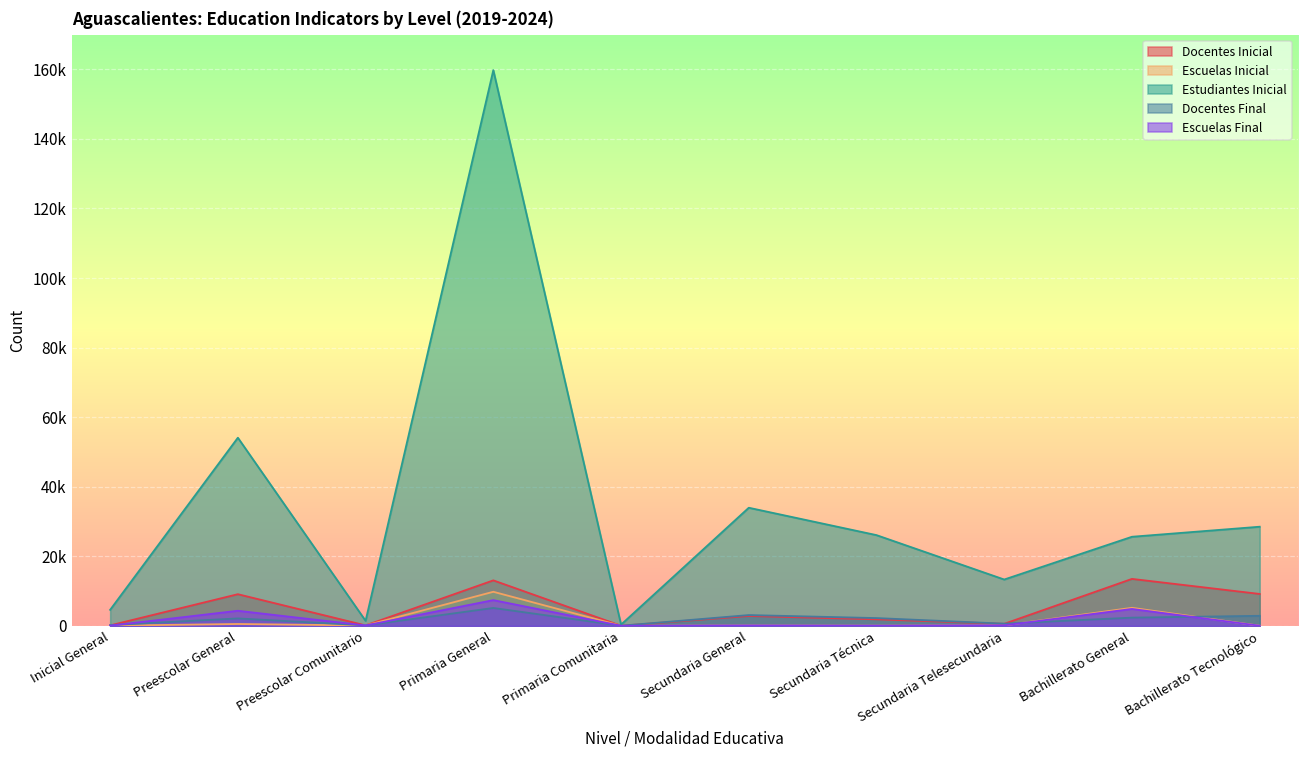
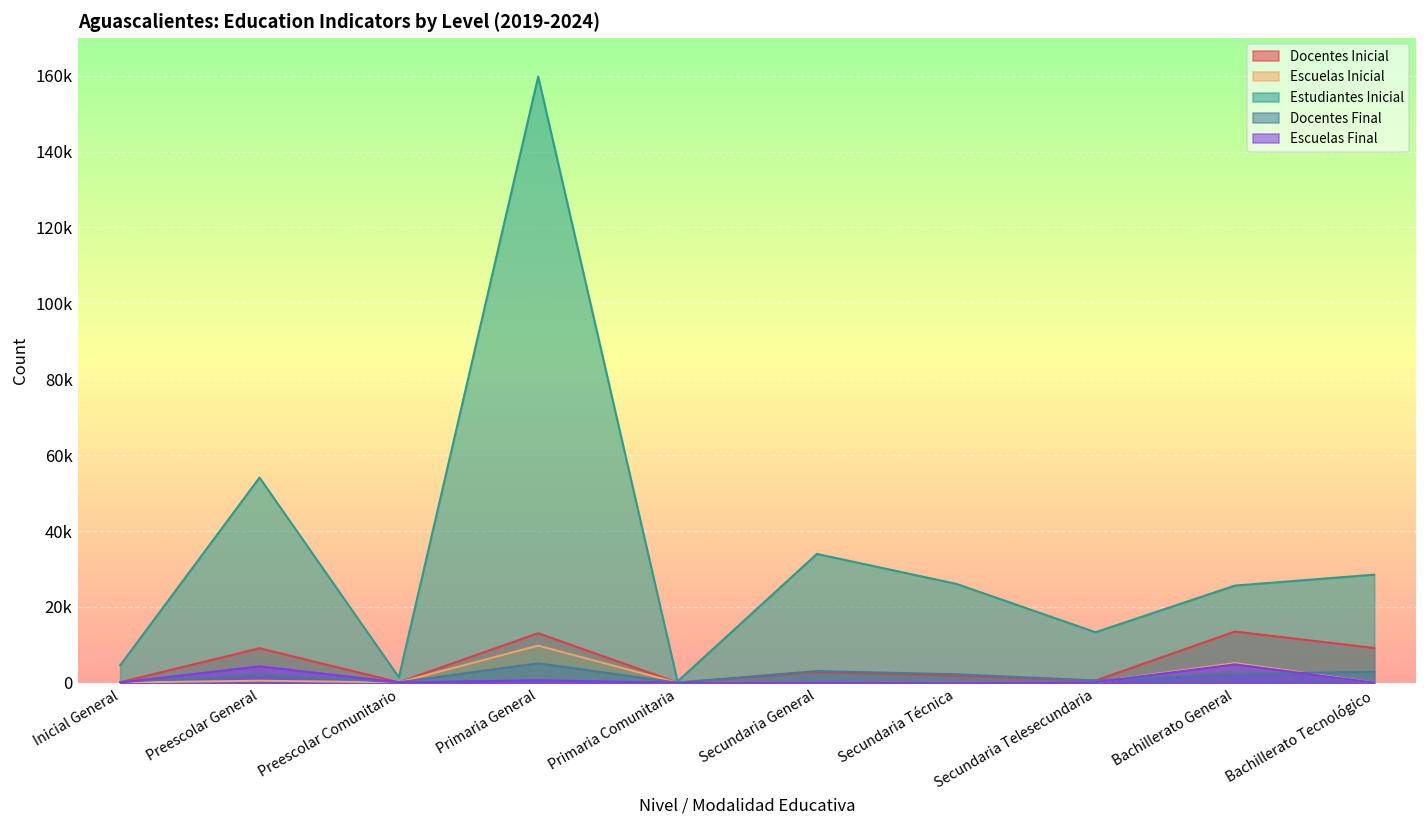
Escuelas Final, Primaria General: 7000 -> 1000
